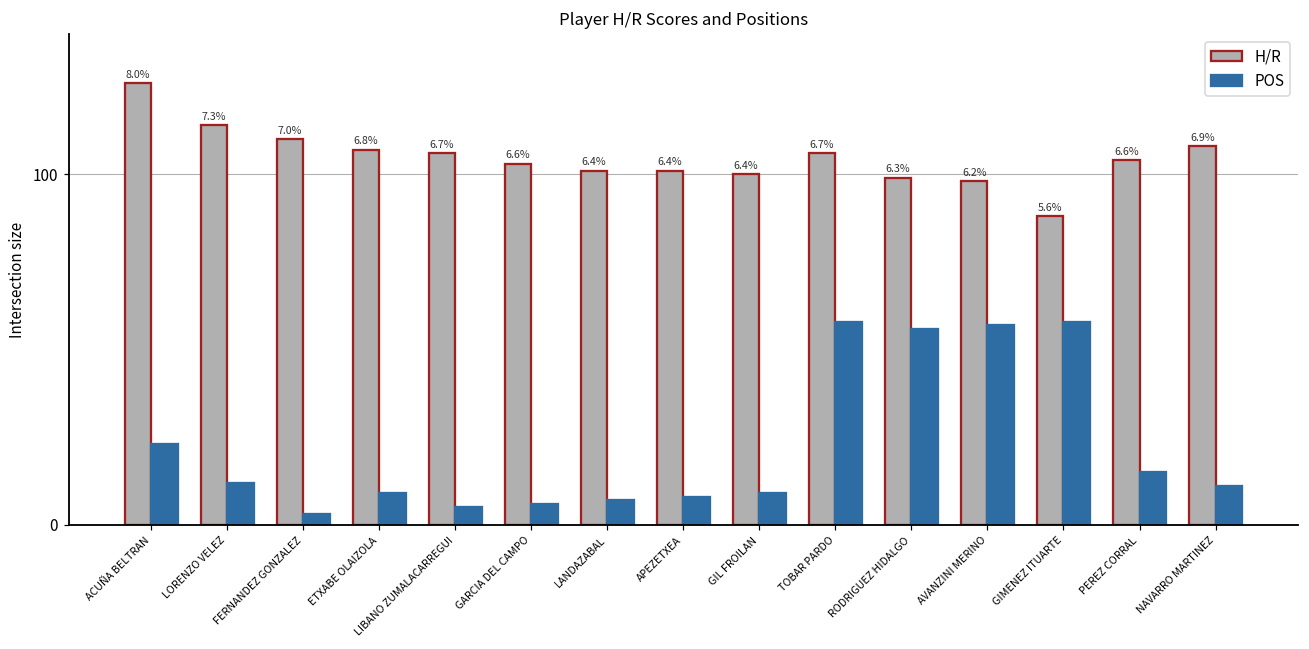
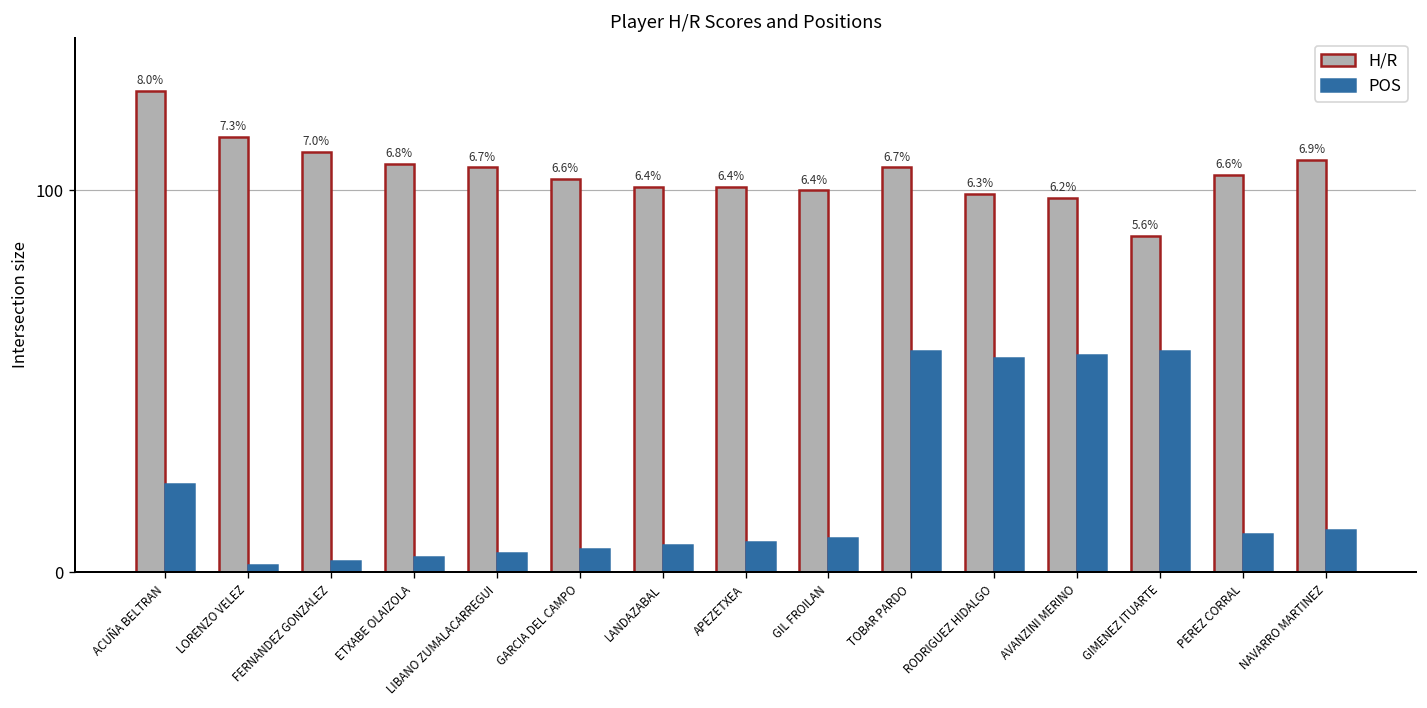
POS, LORENZO VELEZ: 12 -> 2
POS, ETXABE OLAIZOLA: 9 -> 4
POS, PEREZ CORRAL: 15 -> 10
